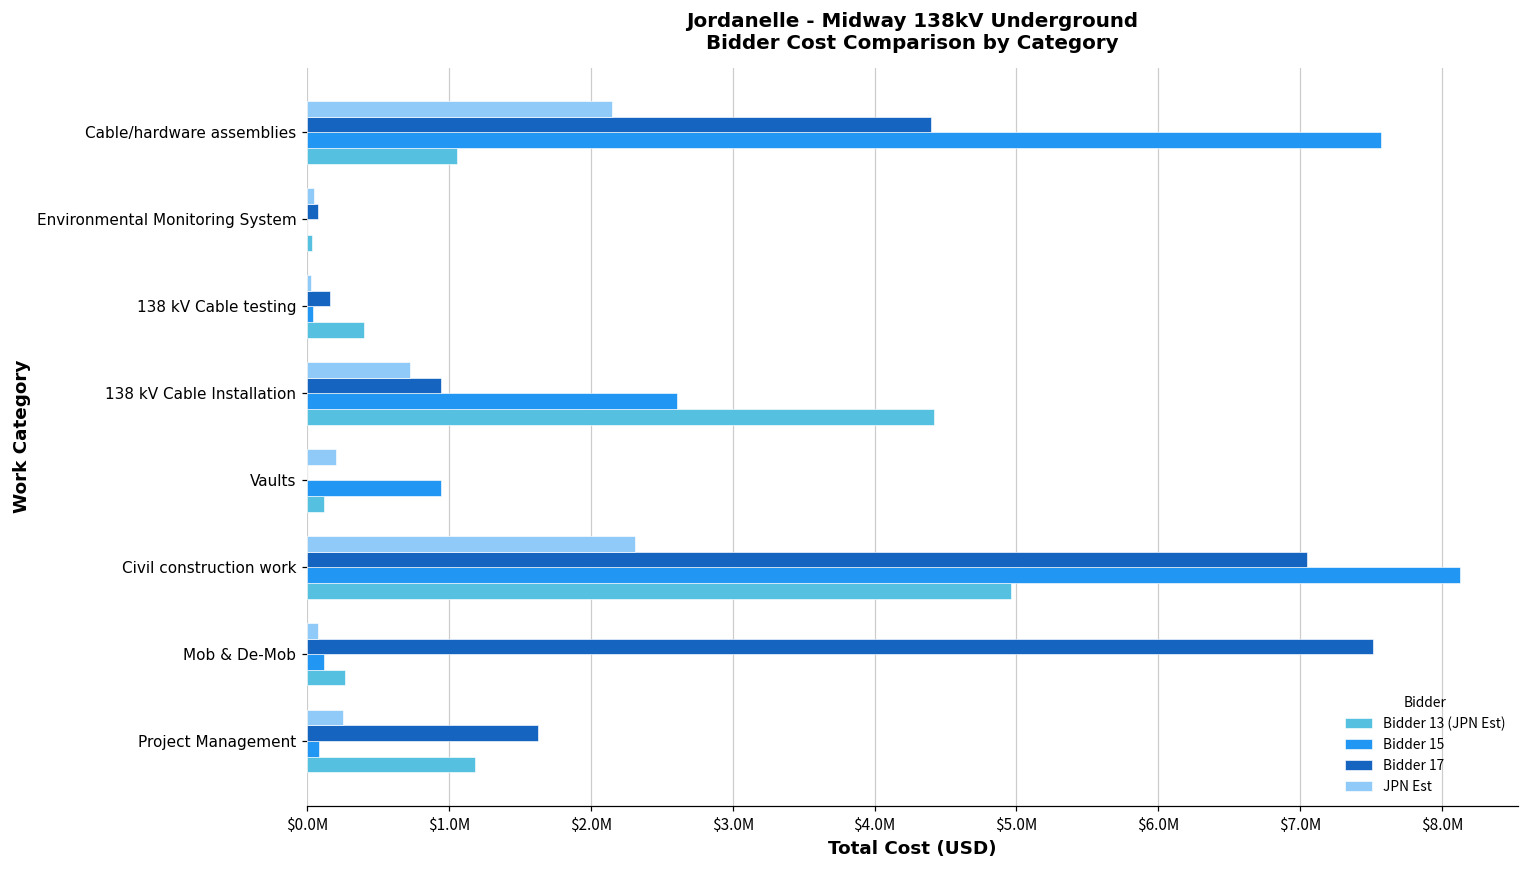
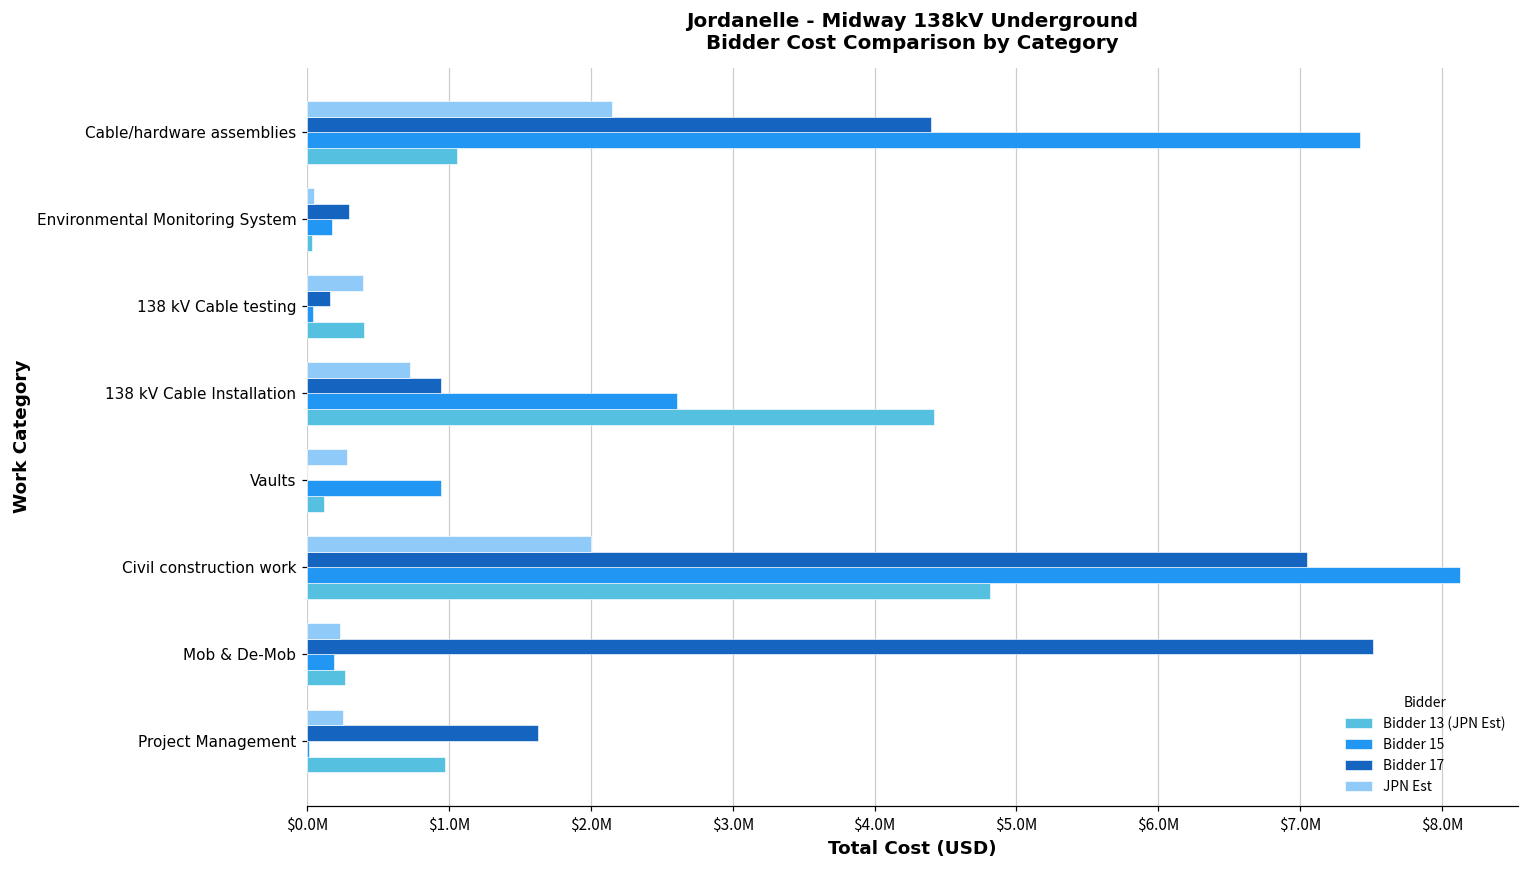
Bidder 15, Cable/hardware assemblies: $7570000 -> $7420000
Bidder 17, Environmental Monitoring System: $80000 -> $290000
Bidder 15, Environmental Monitoring System: $0 -> $180000
JPN Est, 138 kV Cable testing: $30000 -> $390000
JPN Est, Vaults: $210000 -> $280000
JPN Est, Civil construction work: $2310000 -> $2000000
Bidder 13 (JPN Est), Civil construction work: $4960000 -> $4810000
JPN Est, Mob & De-Mob: $80000 -> $230000
Bidder 15, Mob & De-Mob: $120000 -> $190000
Bidder 15, Project Management: $80000 -> $20000
Bidder 13 (JPN Est), Project Management: $1180000 -> $970000
